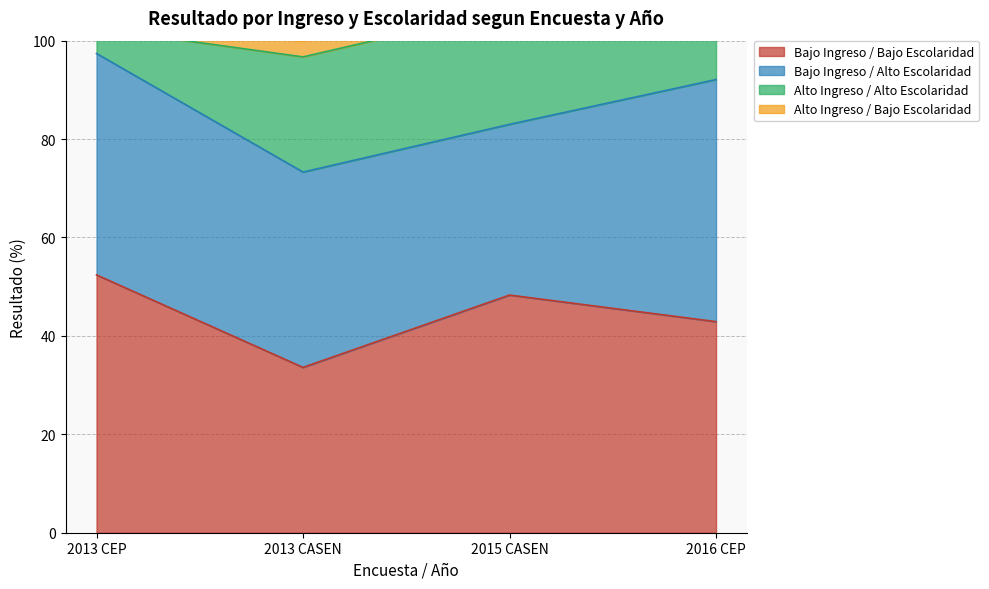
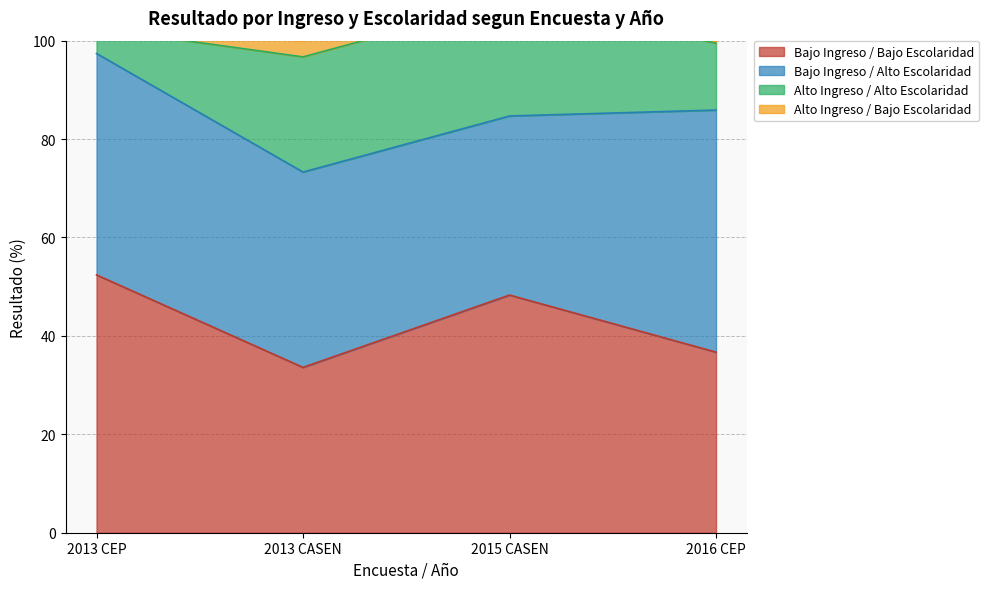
Bajo Ingreso / Alto Escolaridad, 2015 CASEN: 35 -> 36
Bajo Ingreso / Bajo Escolaridad, 2016 CEP: 43 -> 37
